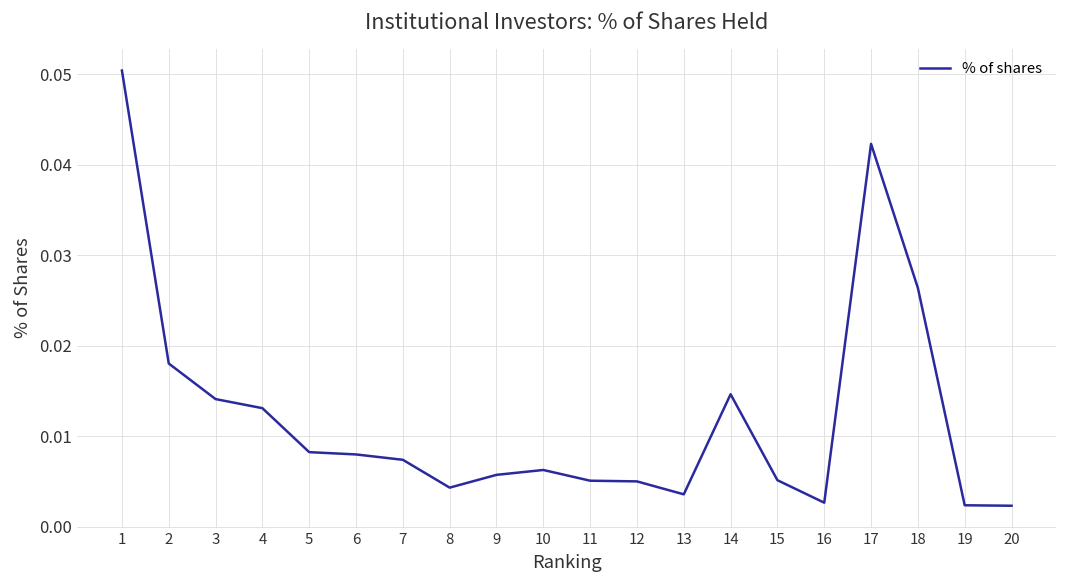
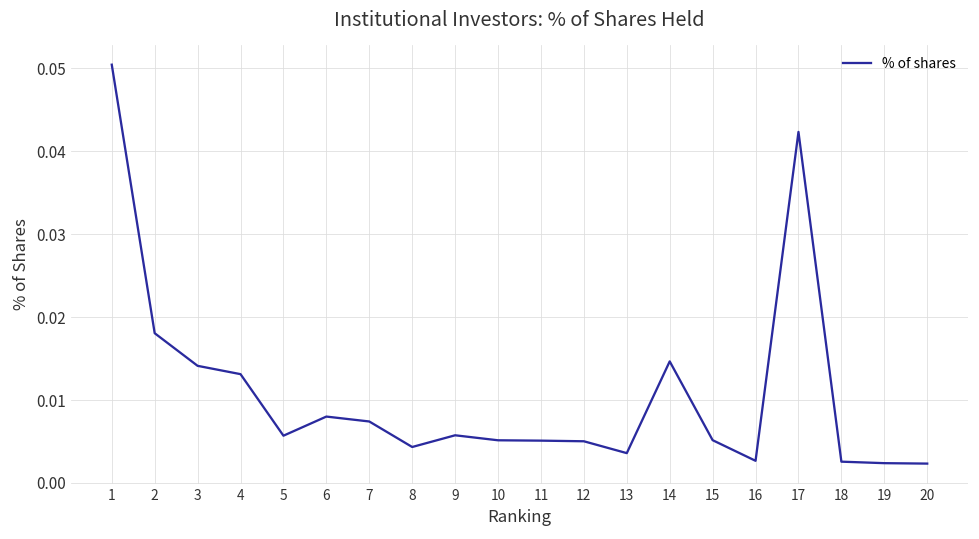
5: 0.008 -> 0.006
10: 0.006 -> 0.005
18: 0.026 -> 0.003
